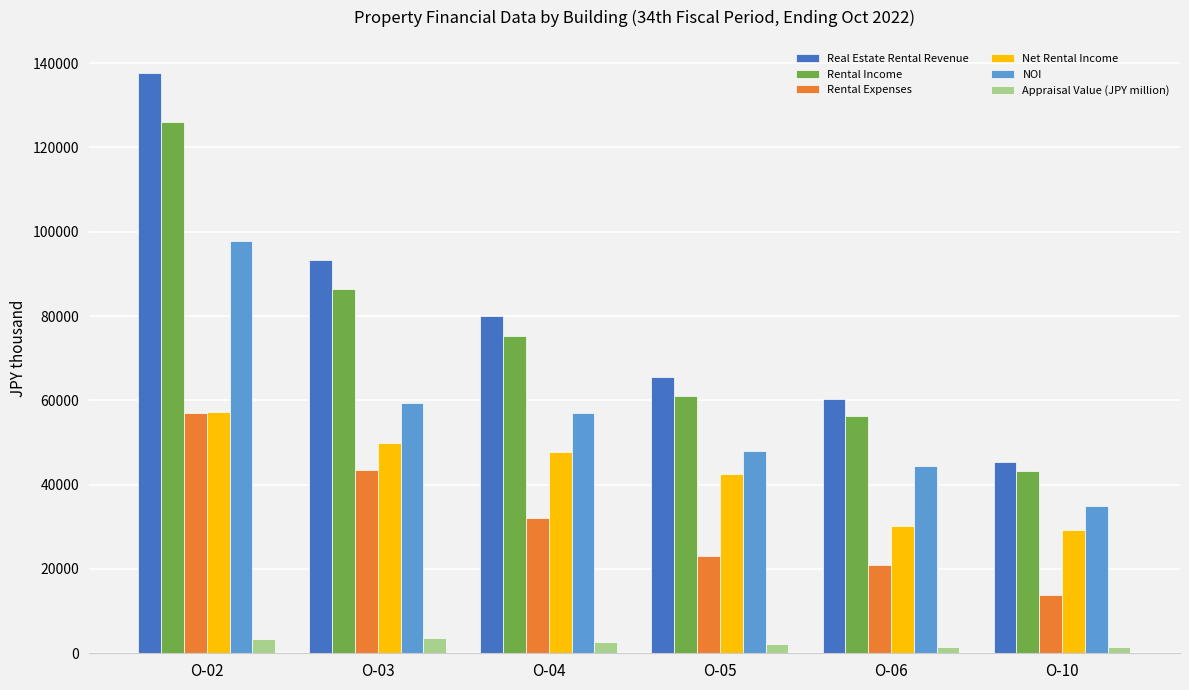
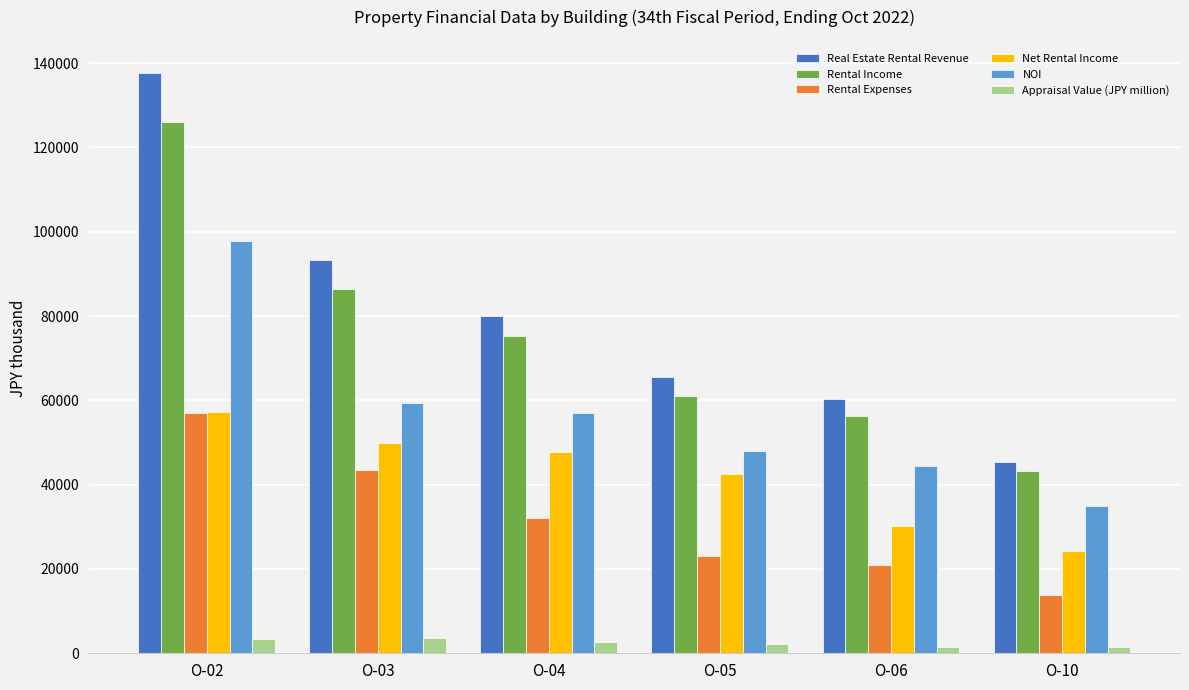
Net Rental Income, O-10: 29000 -> 24000
